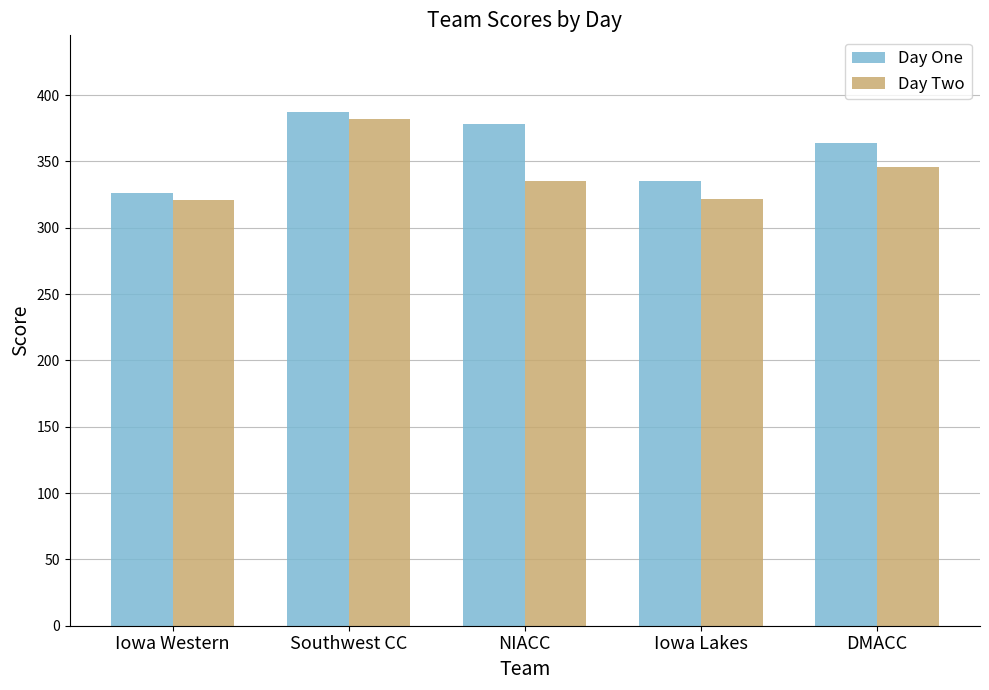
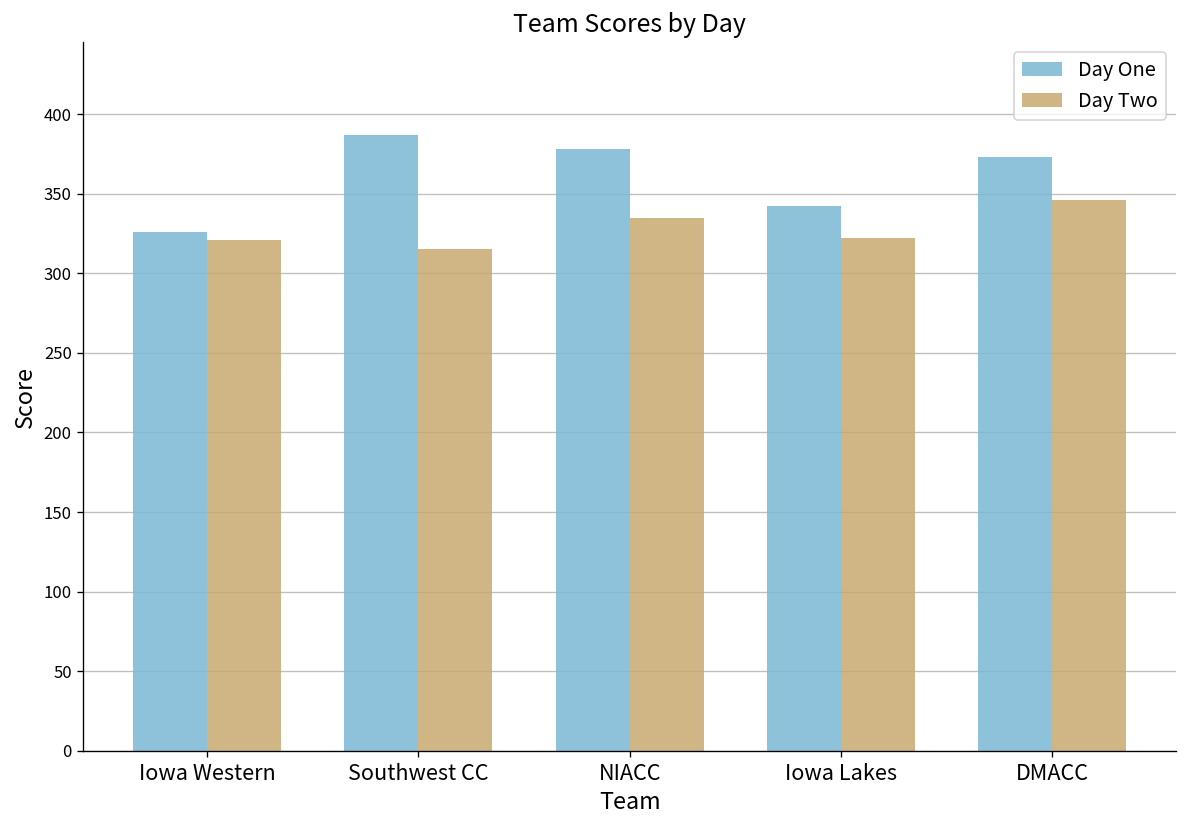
Day Two, Southwest CC: 382 -> 315
Day One, Iowa Lakes: 335 -> 342
Day One, DMACC: 364 -> 373
